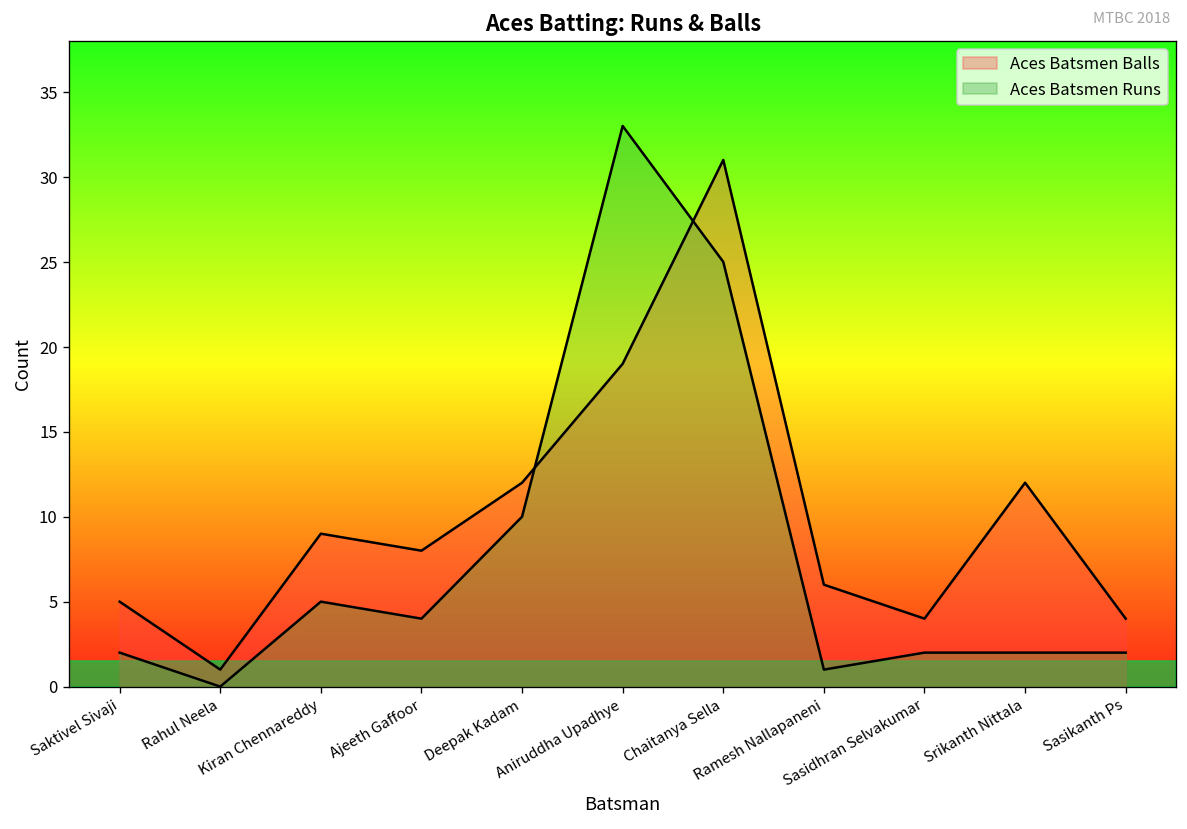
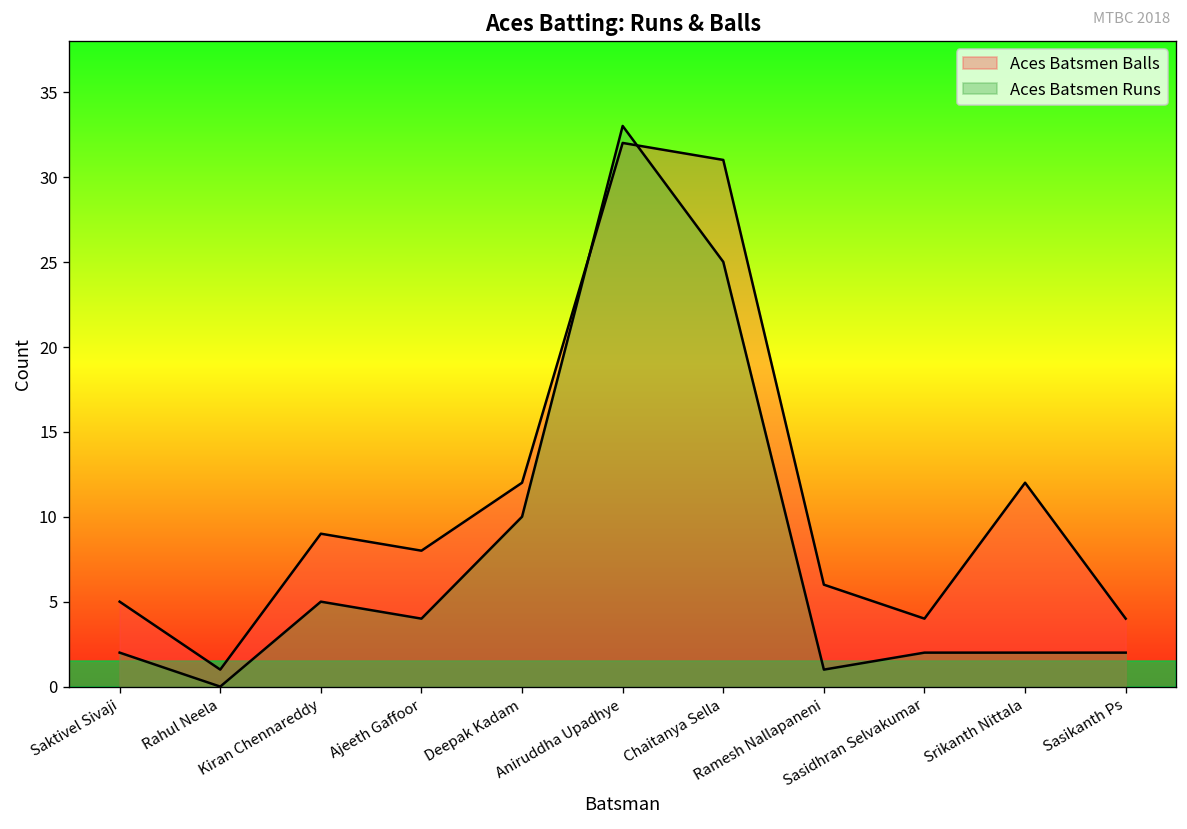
Aces Batsmen Balls, Aniruddha Upadhye: 19 -> 32
